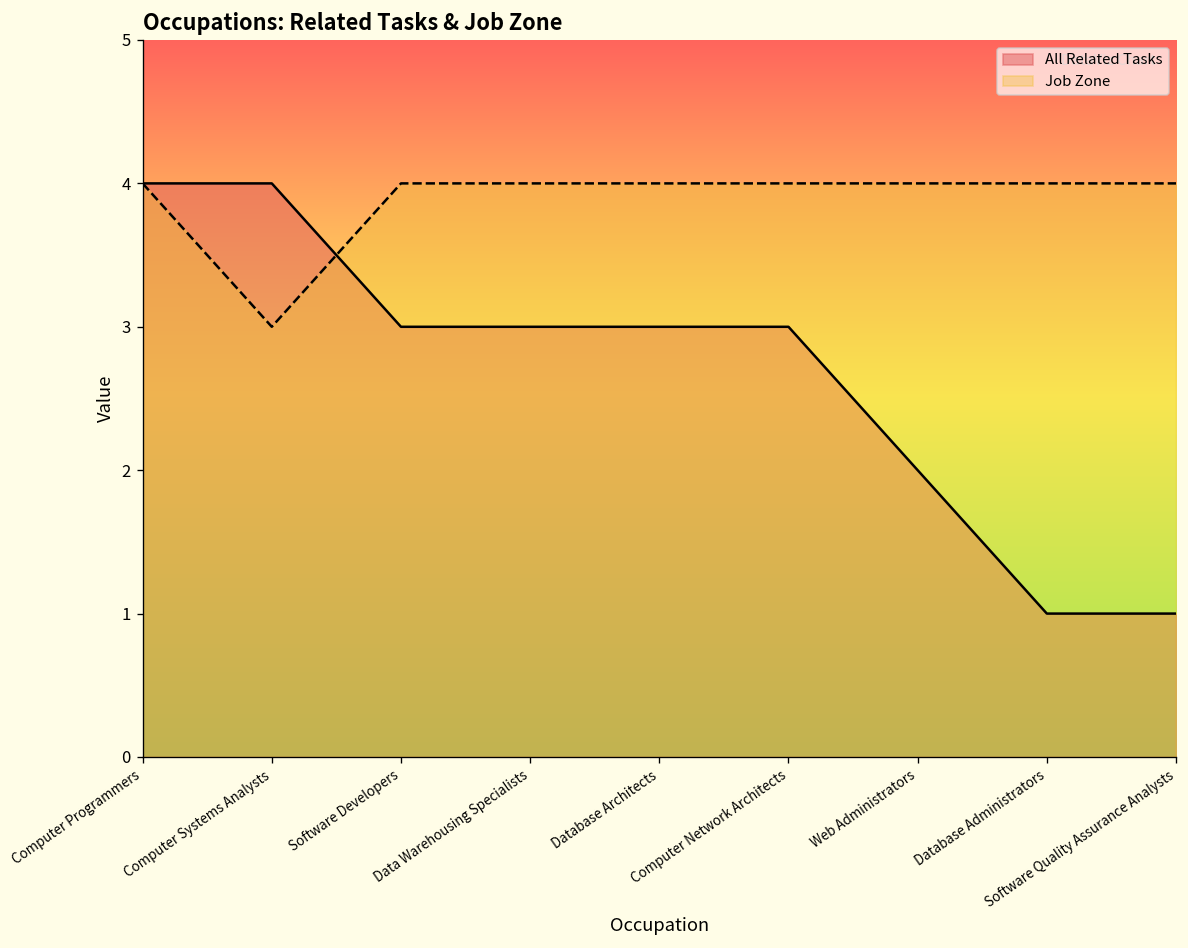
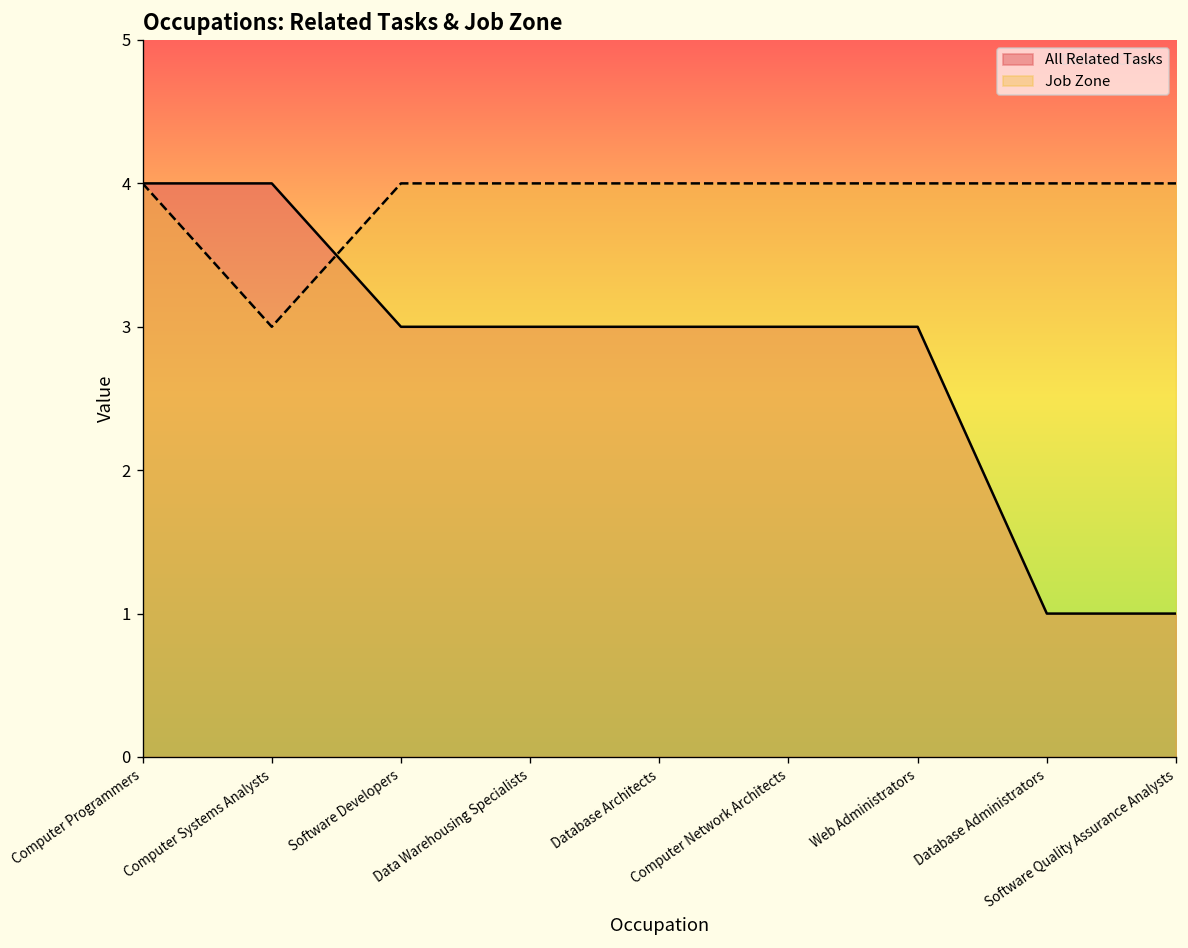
All Related Tasks, Web Administrators: 2 -> 3
